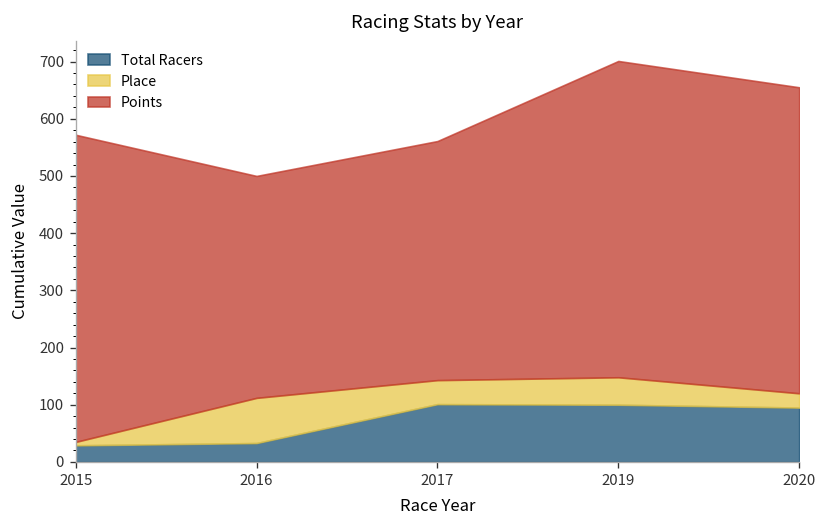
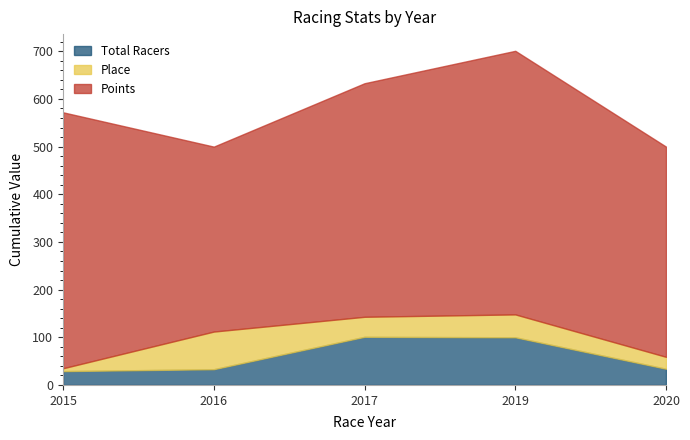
Points, 2017: 420 -> 490
Total Racers, 2020: 100 -> 30
Points, 2020: 540 -> 440
